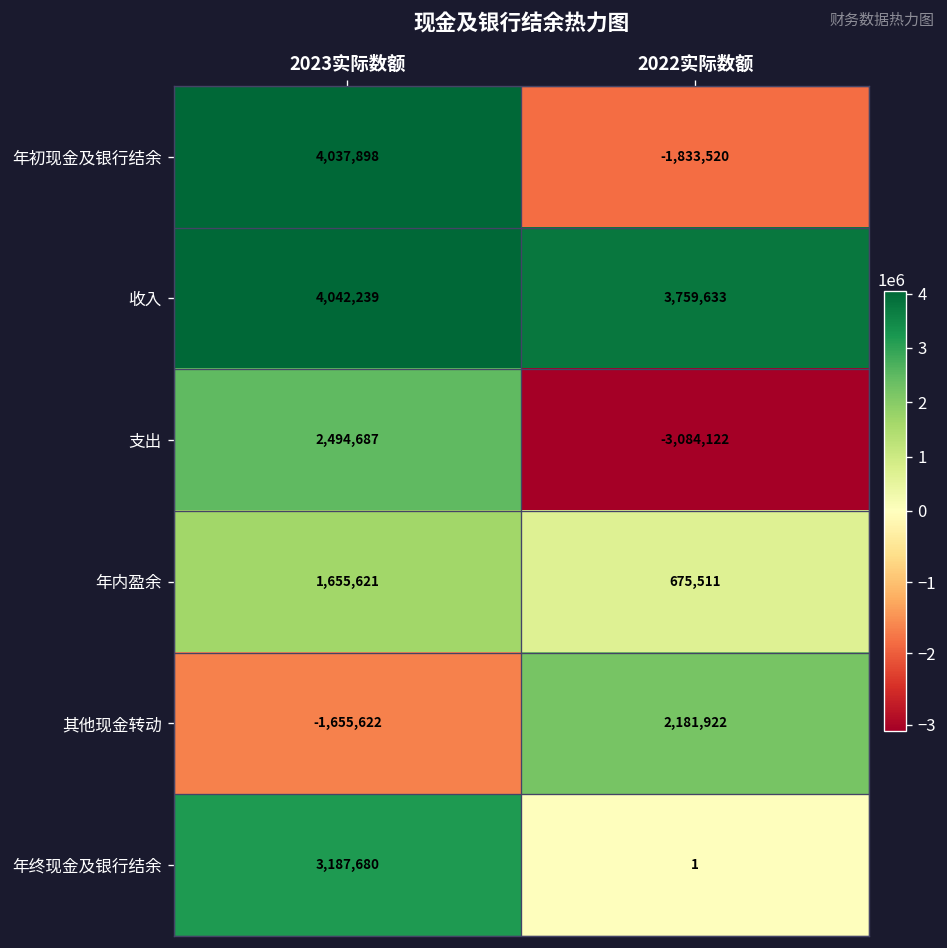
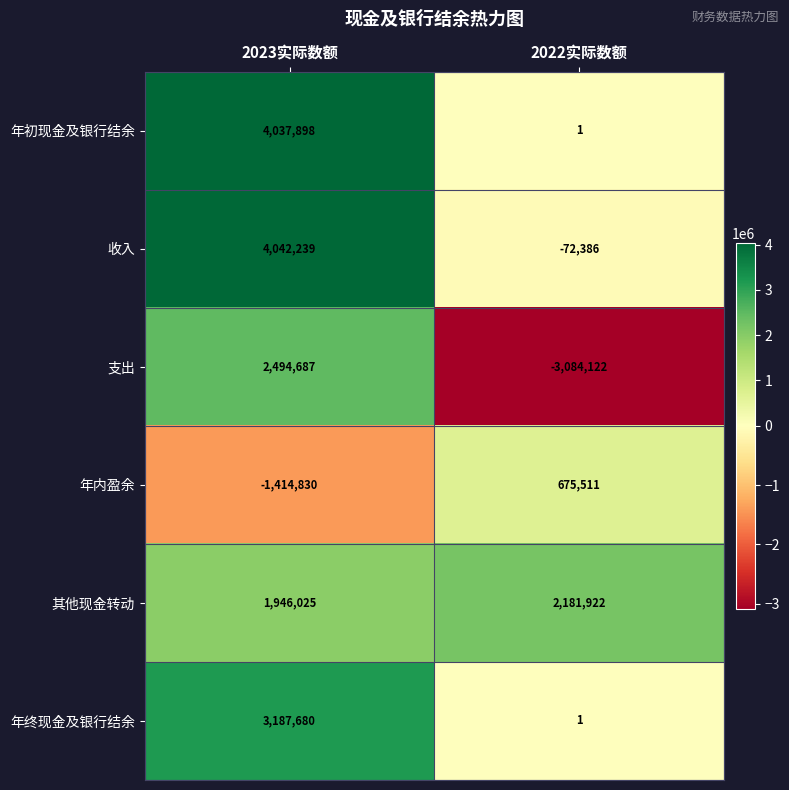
年初现金及银行结余, 2022实际数额: -1,833,520 -> 1
收入, 2022实际数额: 3,759,633 -> -72,386
年内盈余, 2023实际数额: 1,655,621 -> -1,414,830
其他现金转动, 2023实际数额: -1,655,622 -> 1,946,025
